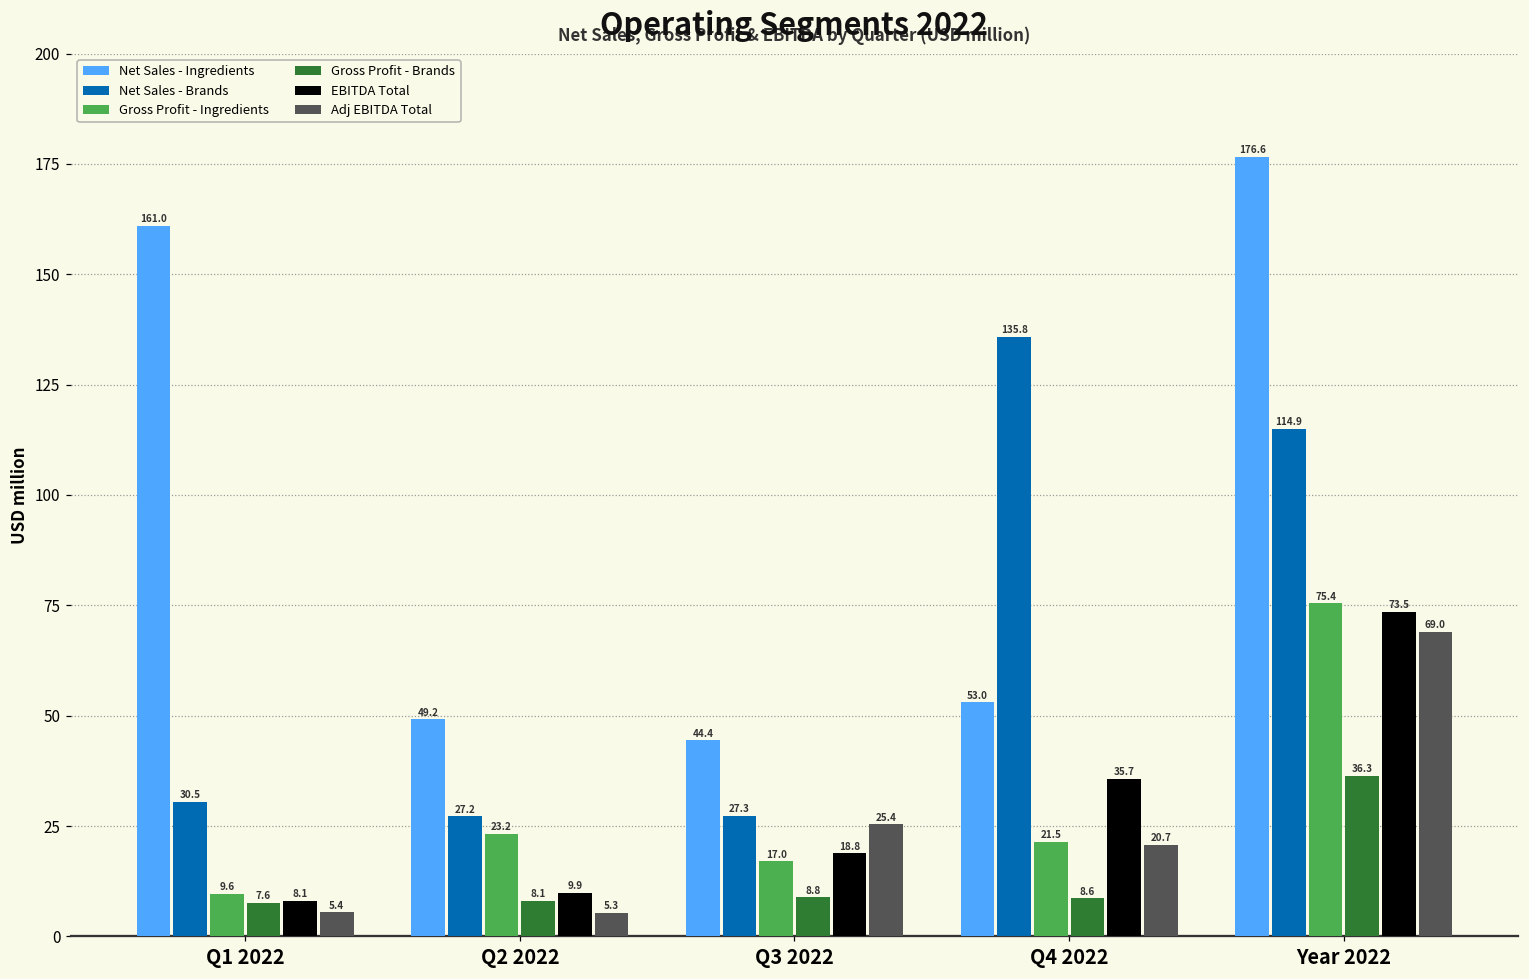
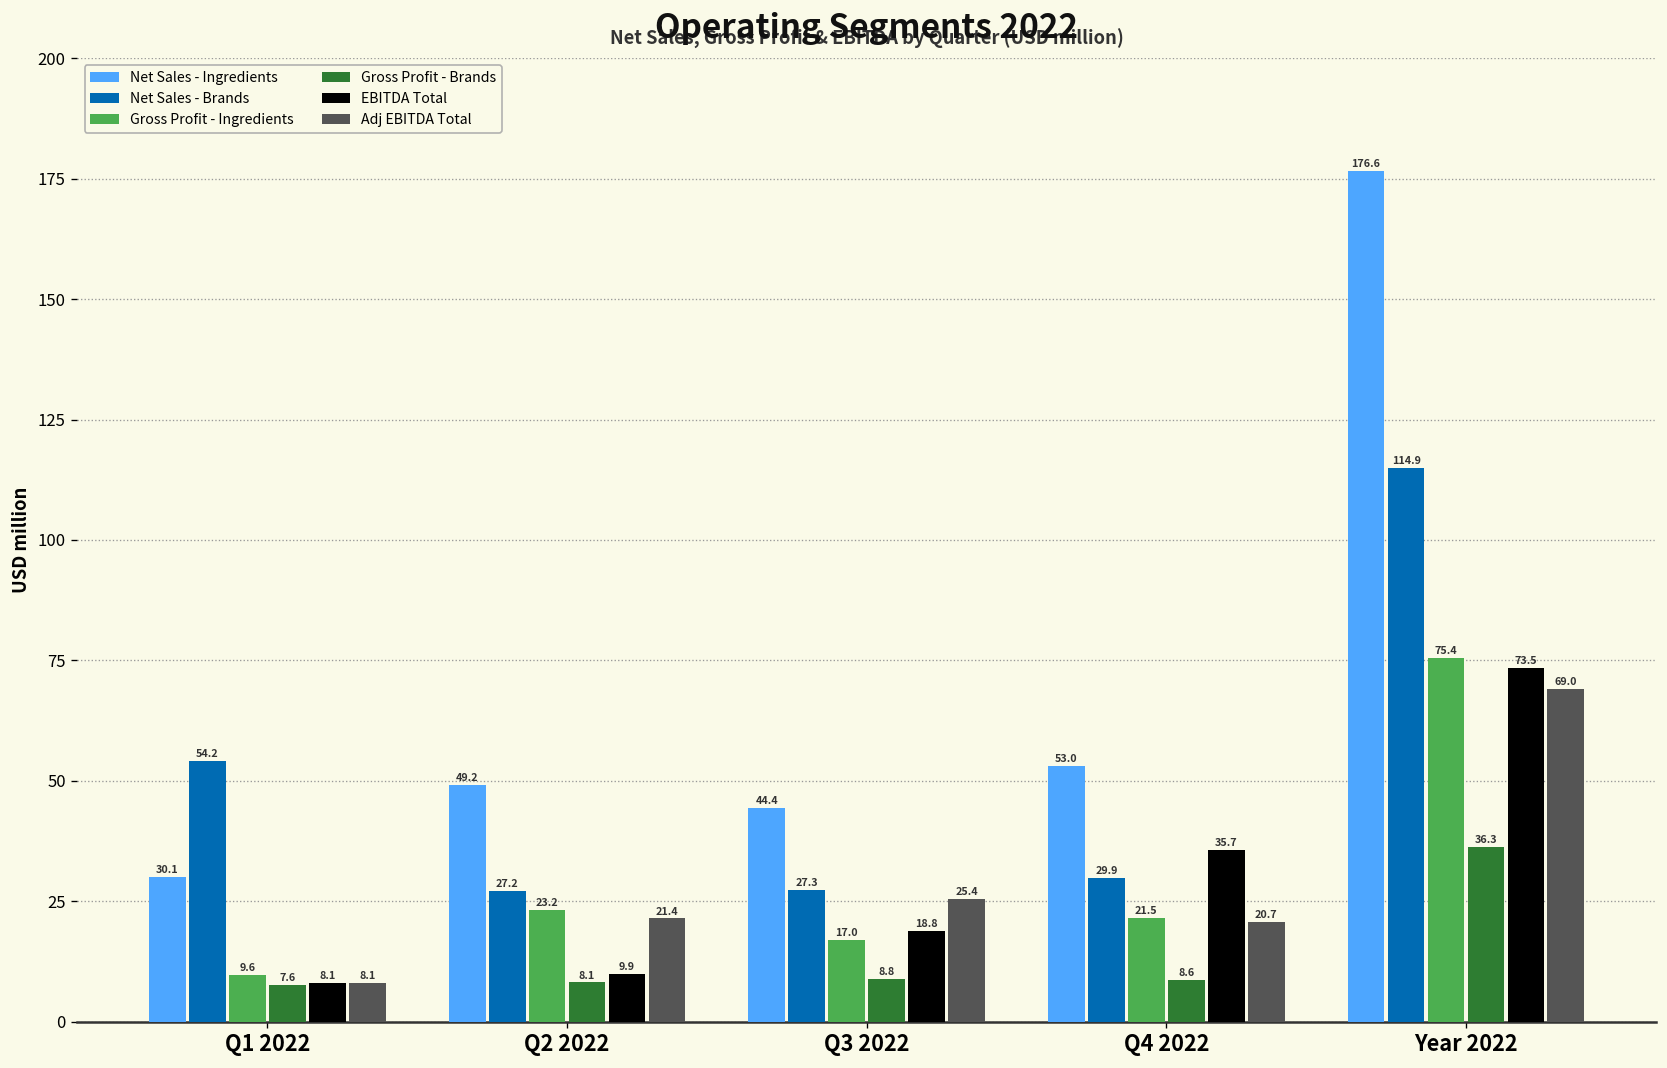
Net Sales - Ingredients, Q1 2022: 161.0 -> 30.1
Net Sales - Brands, Q1 2022: 30.5 -> 54.2
Adj EBITDA Total, Q1 2022: 5.4 -> 8.1
Adj EBITDA Total, Q2 2022: 5.3 -> 21.4
Net Sales - Brands, Q4 2022: 135.8 -> 29.9
